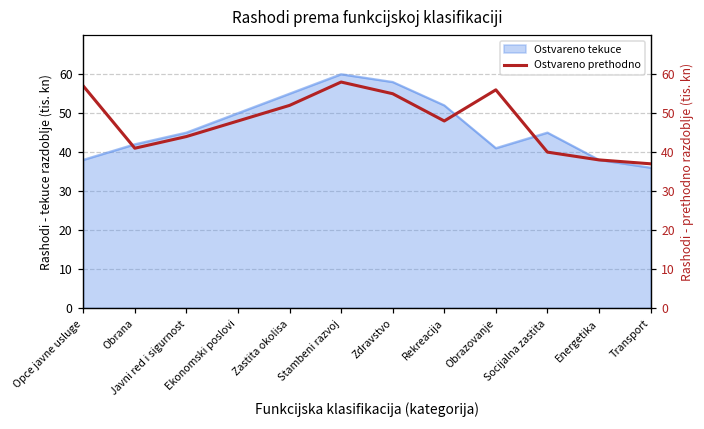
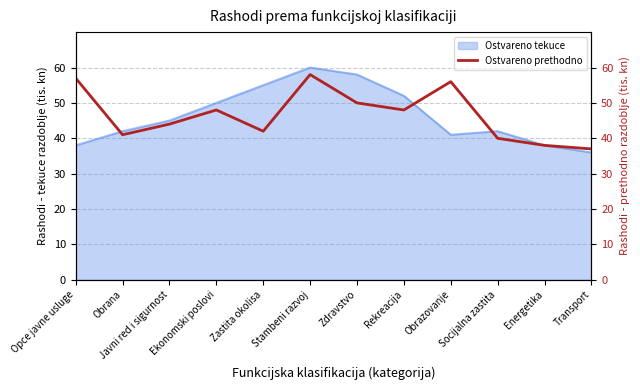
Ostvareno tekuce, Socijalna zastita: 45 -> 42
Ostvareno prethodno, Zastita okolisa: 52 -> 42
Ostvareno prethodno, Zdravstvo: 55 -> 50
